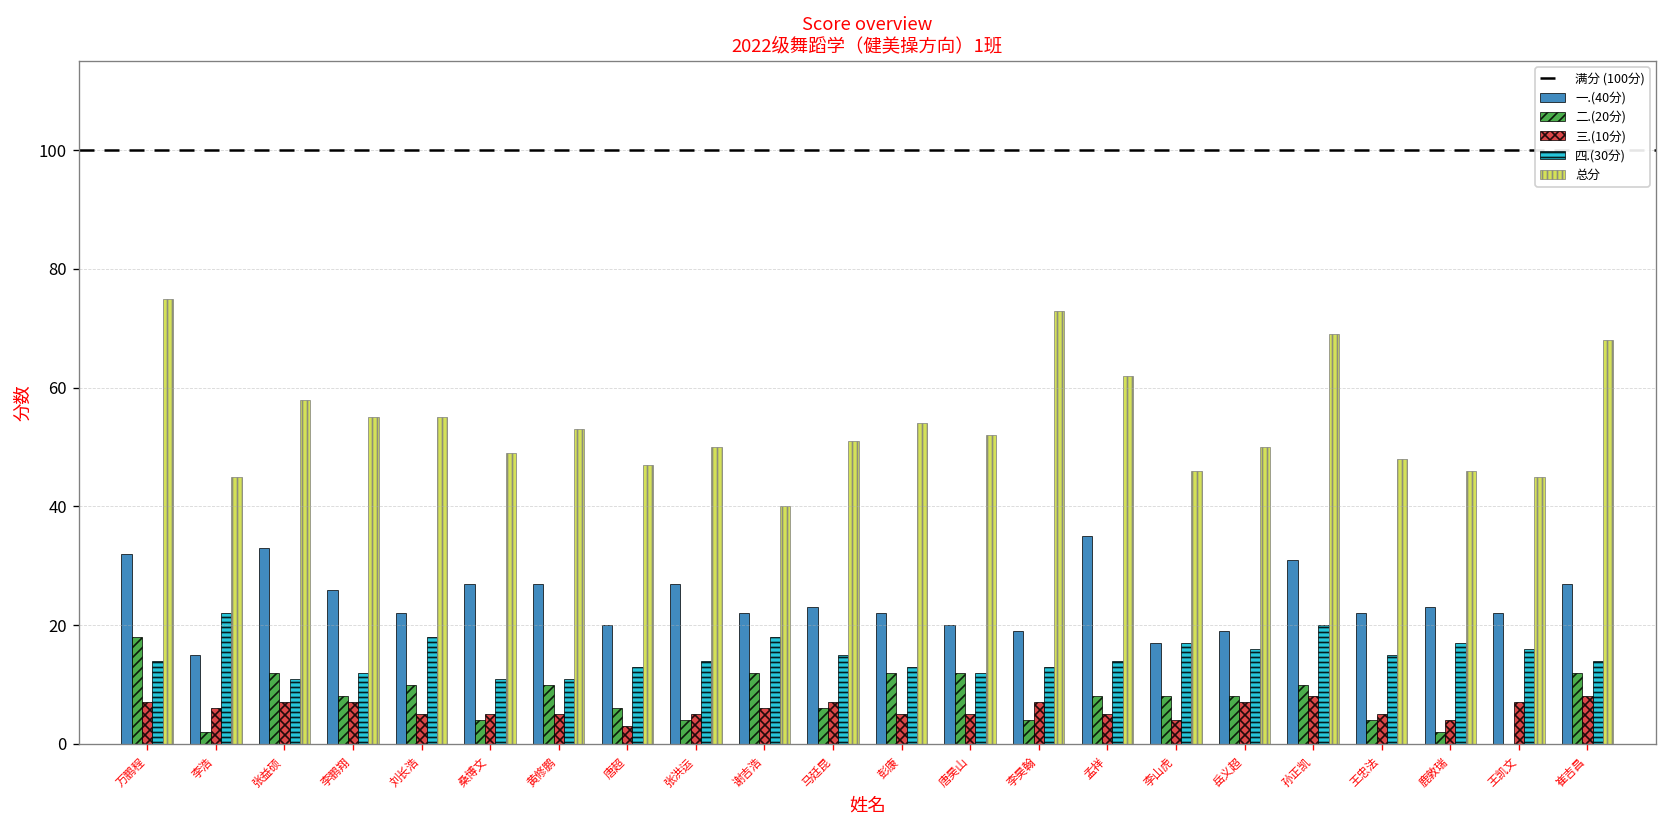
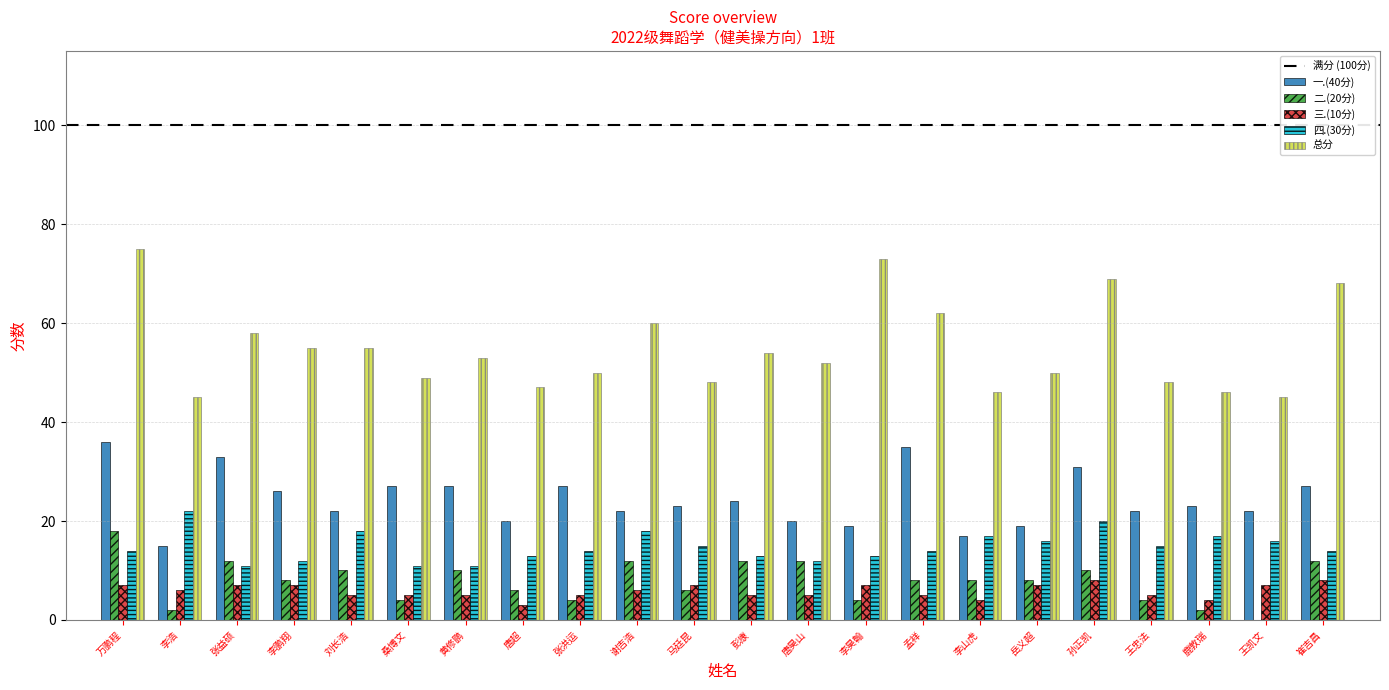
一.(40分), 万鹏程: 32 -> 36
总分, 谢吉浩: 40 -> 60
总分, 马廷昆: 51 -> 48
一.(40分), 彭康: 22 -> 24
